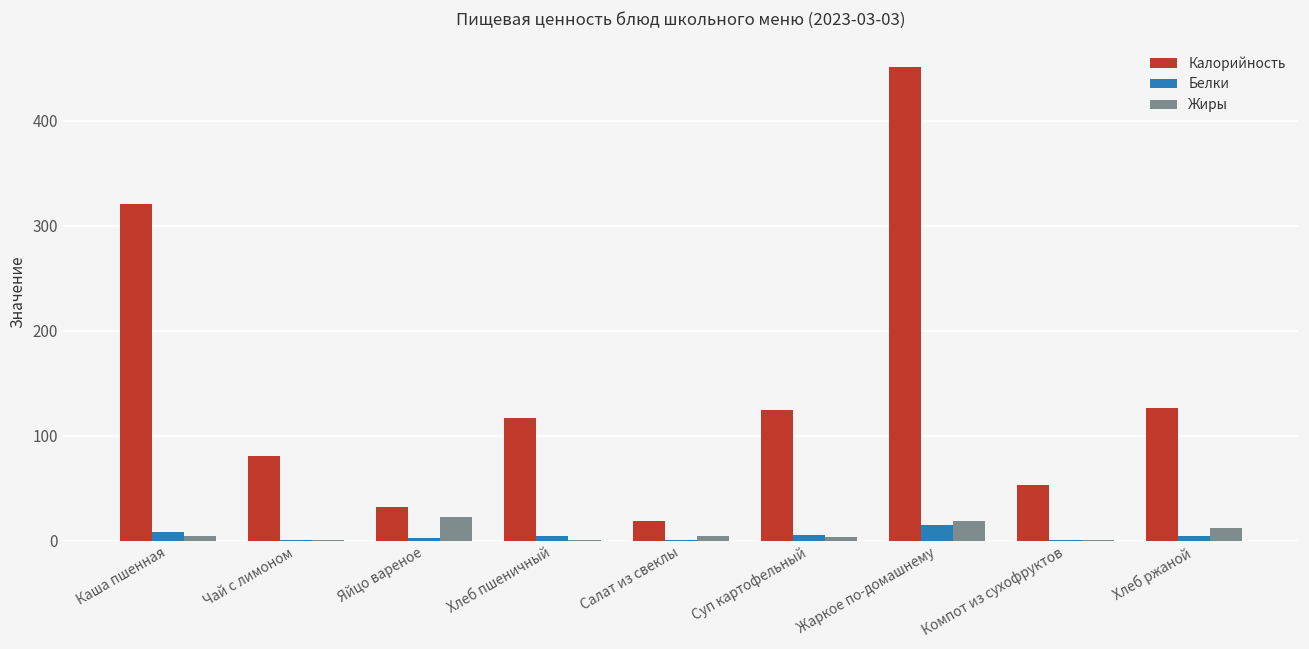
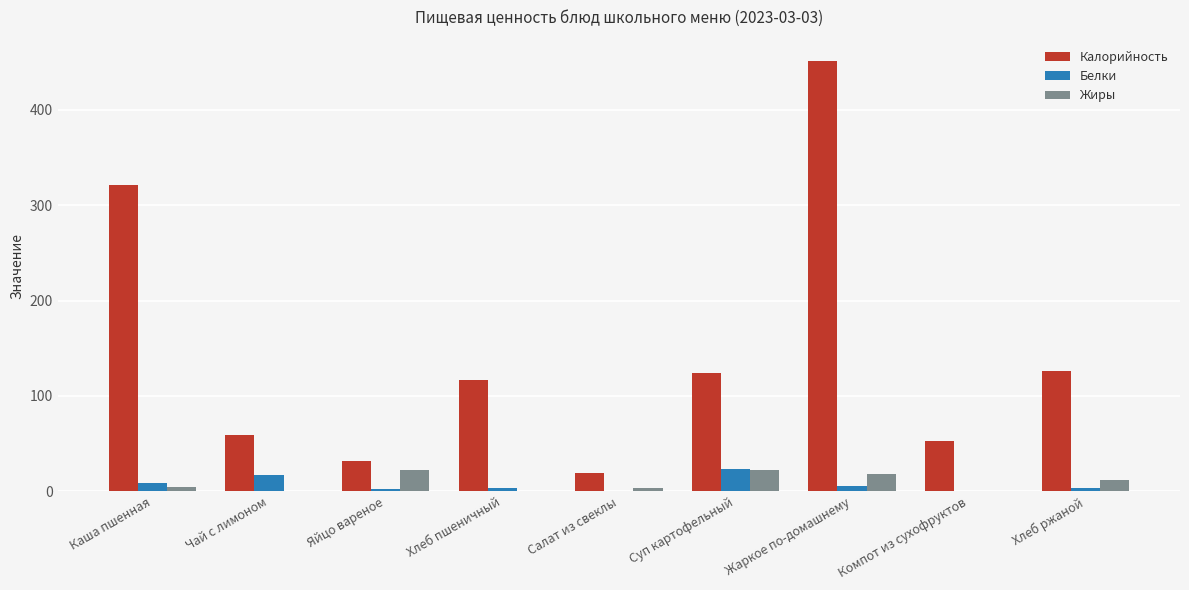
Калорийность, Чай с лимоном: 80 -> 60
Белки, Чай с лимоном: 0 -> 20
Белки, Суп картофельный: 10 -> 20
Жиры, Суп картофельный: 0 -> 20
Белки, Жаркое по-домашнему: 14 -> 6
